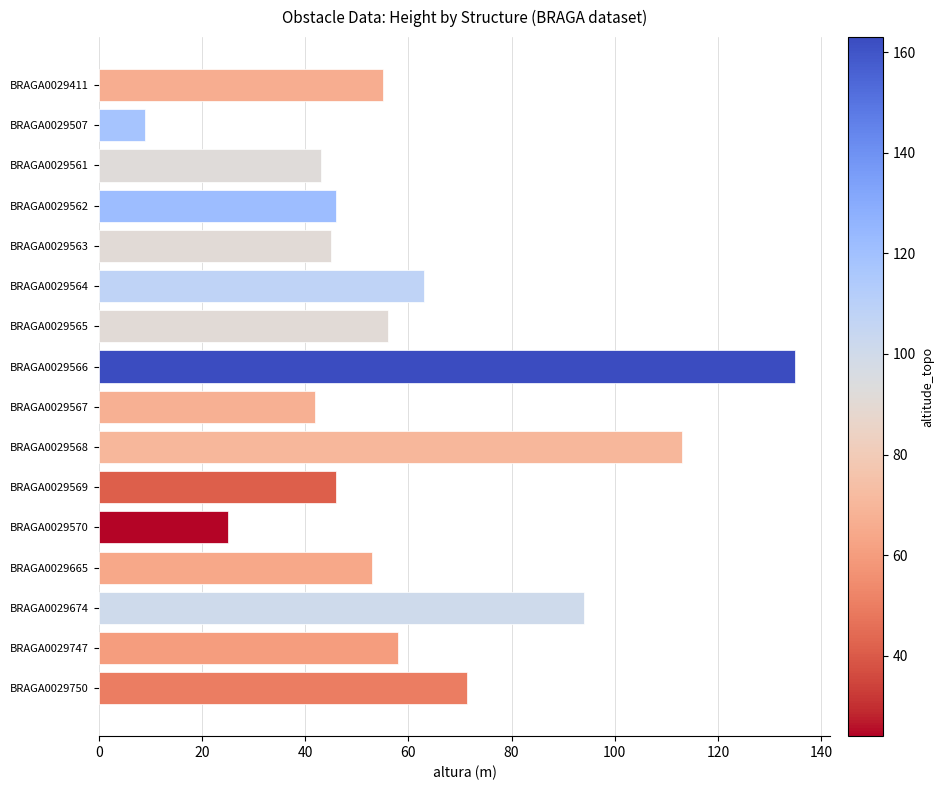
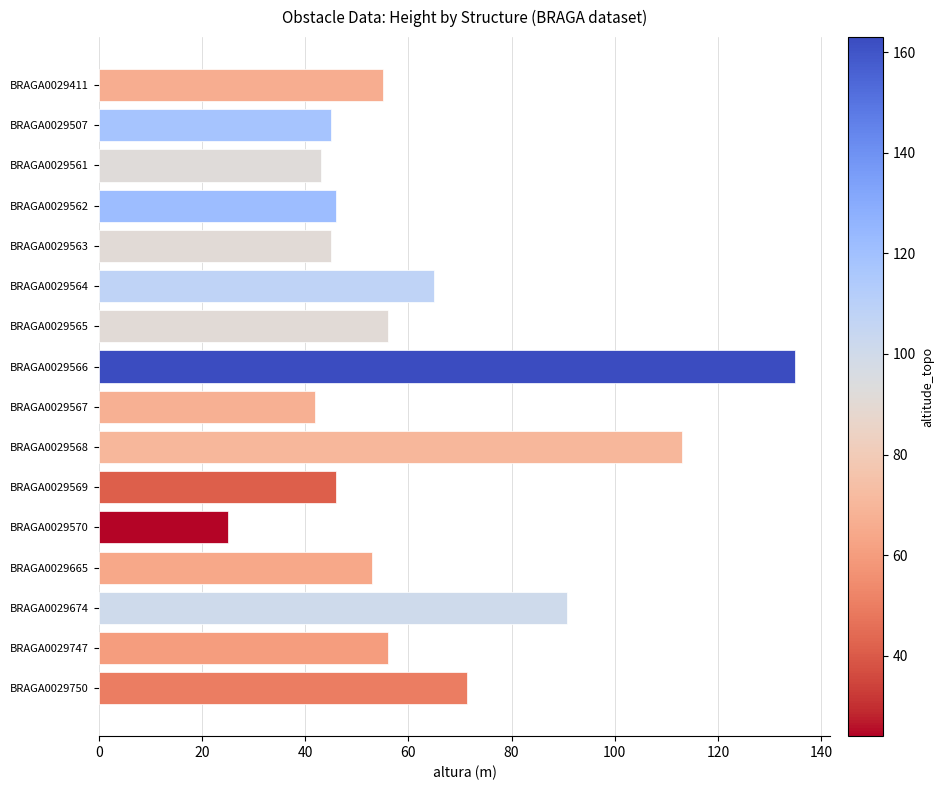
BRAGA0029507: 9 -> 45
BRAGA0029564: 63 -> 65
BRAGA0029674: 94 -> 91
BRAGA0029747: 58 -> 56
